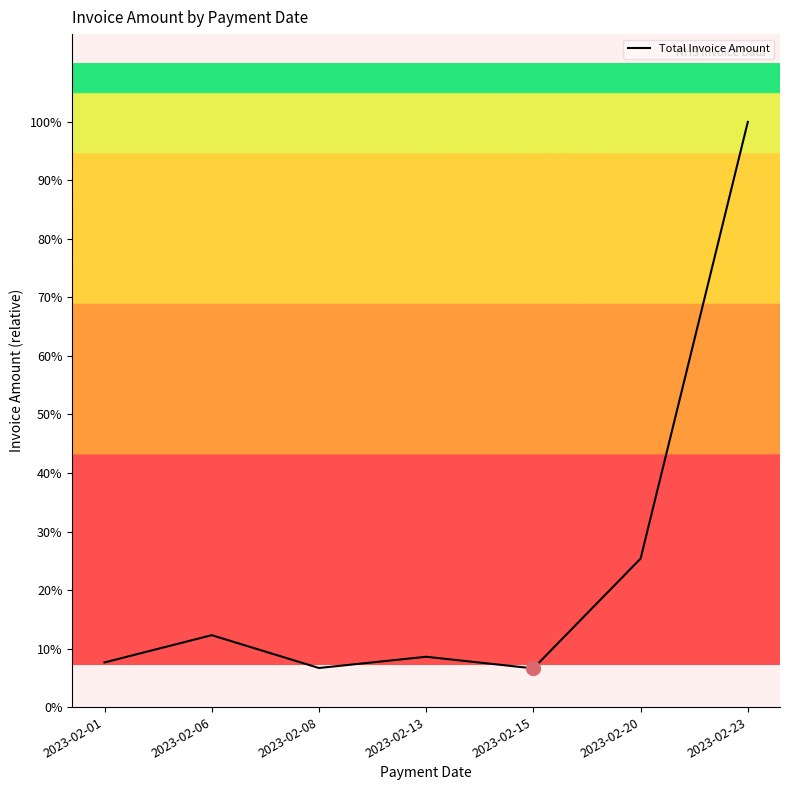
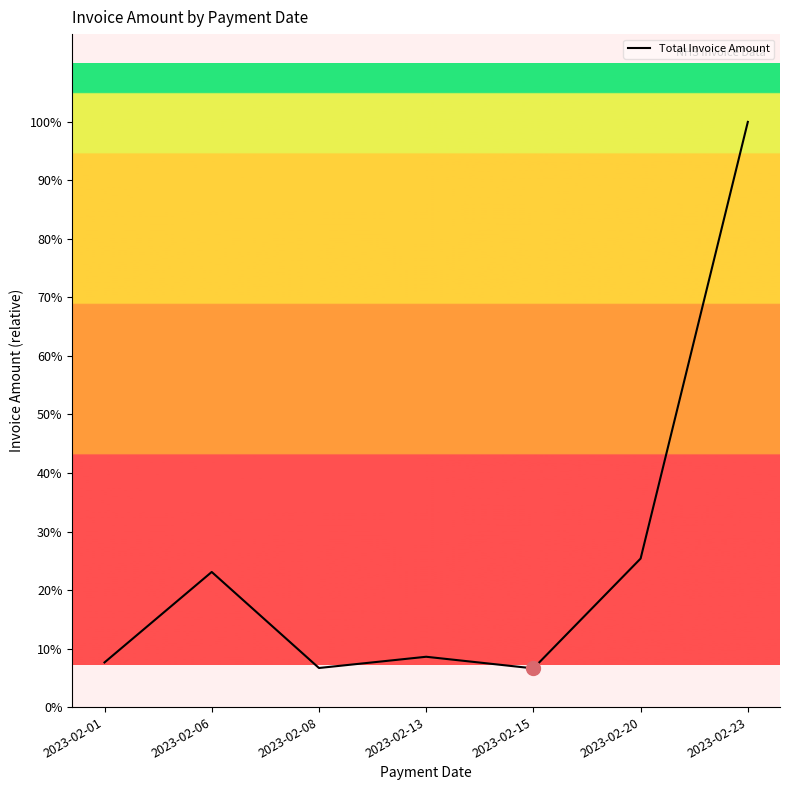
Total Invoice Amount, 2023-02-06: 12% -> 23%
